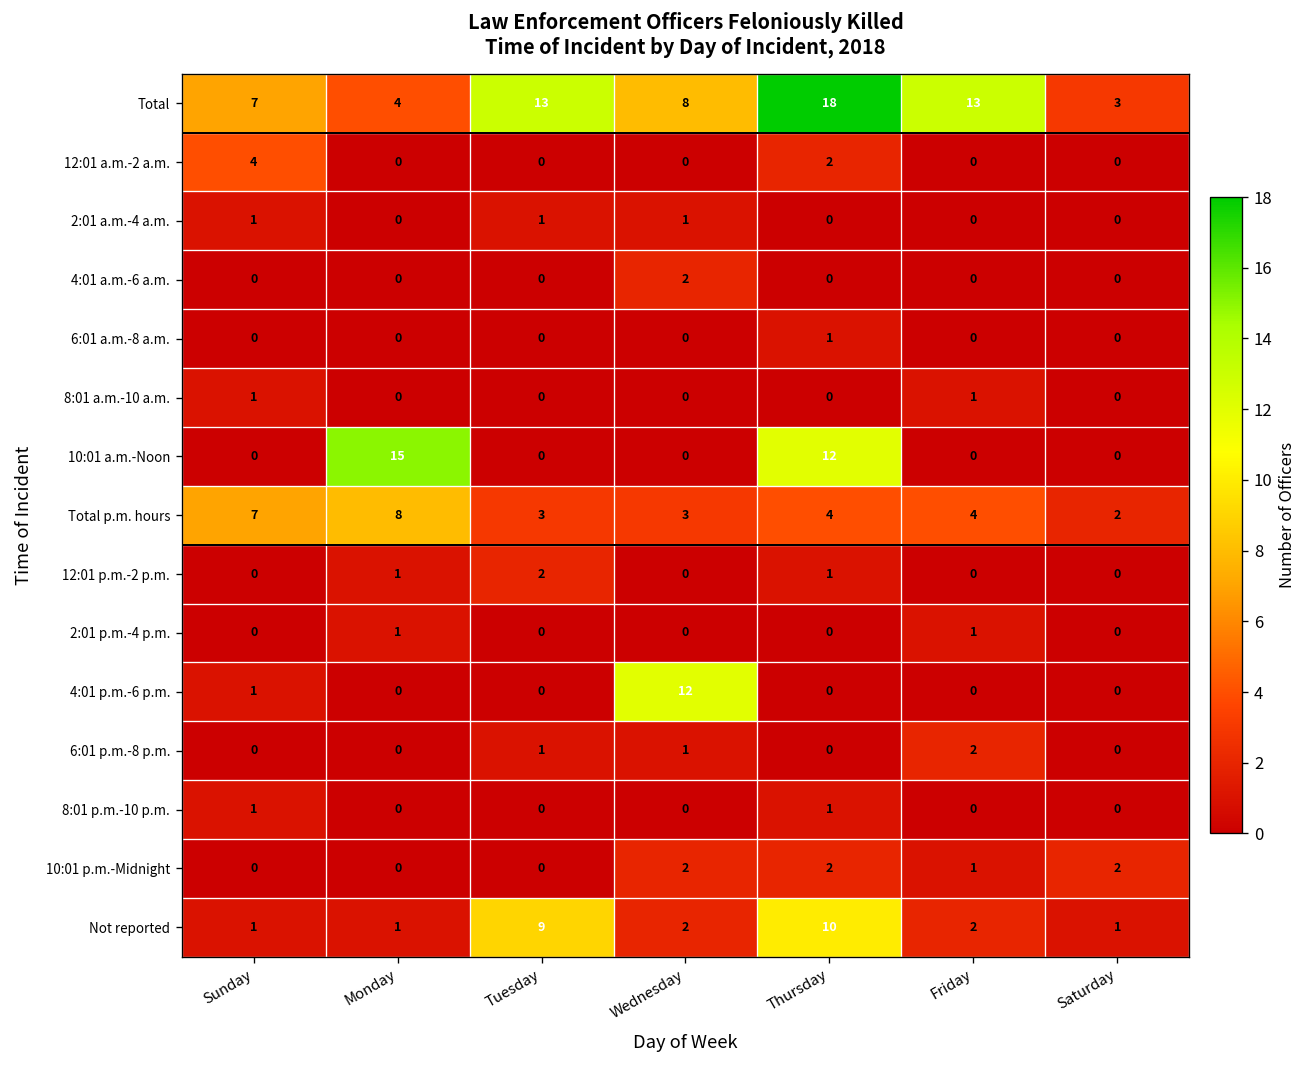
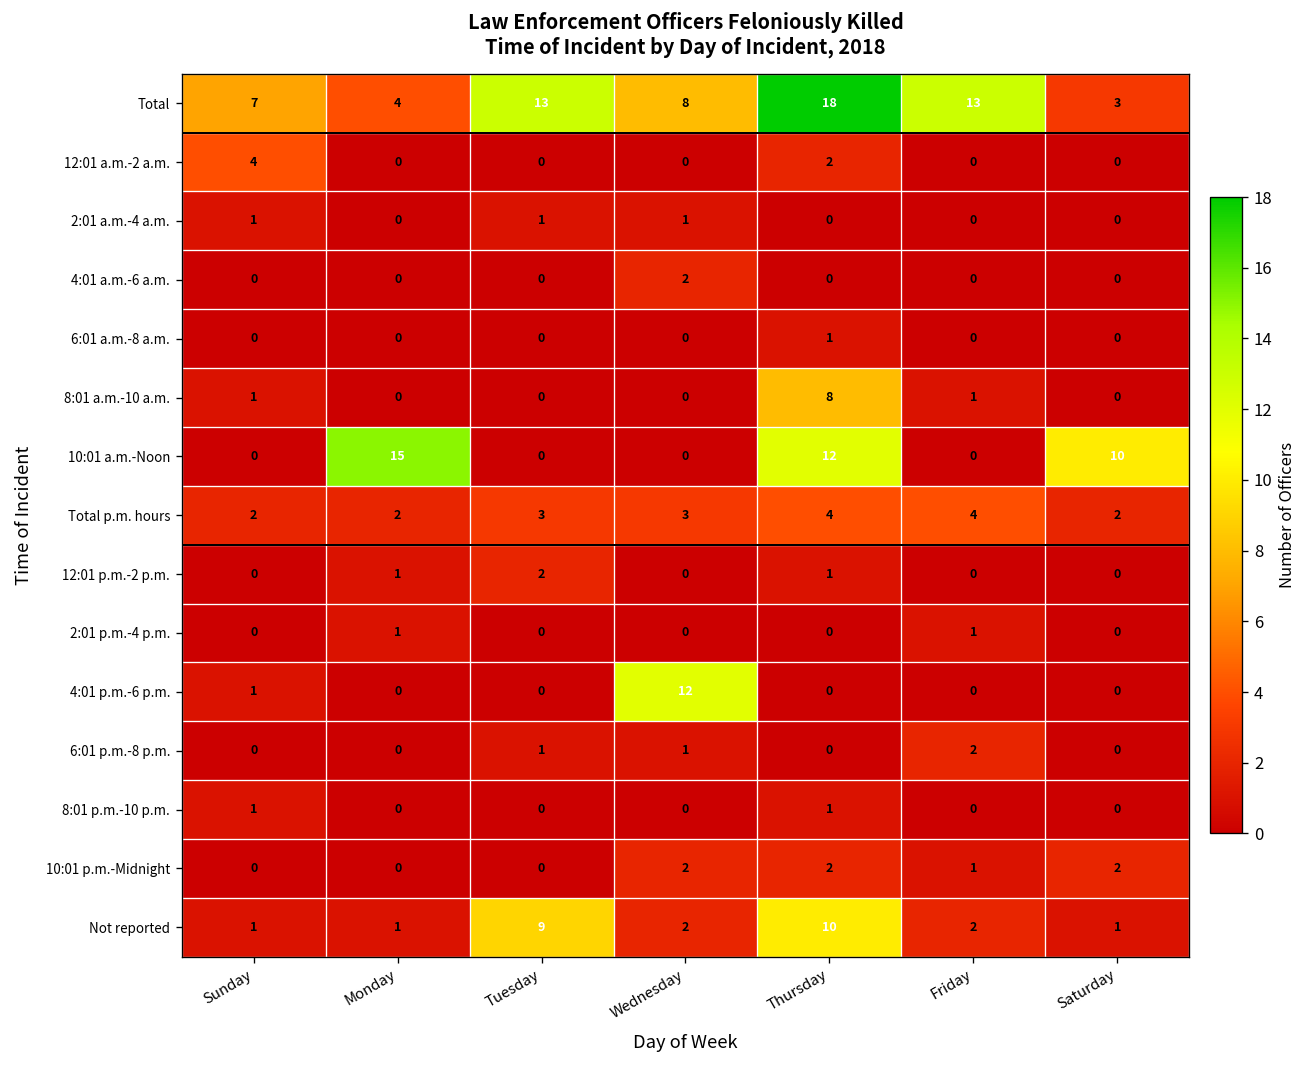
8:01 a.m.-10 a.m., Thursday: 0 -> 8
10:01 a.m.-Noon, Saturday: 0 -> 10
Total p.m. hours, Sunday: 7 -> 2
Total p.m. hours, Monday: 8 -> 2
